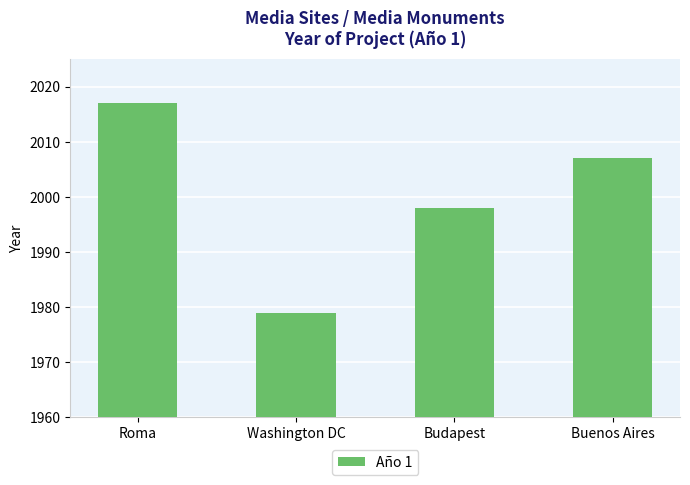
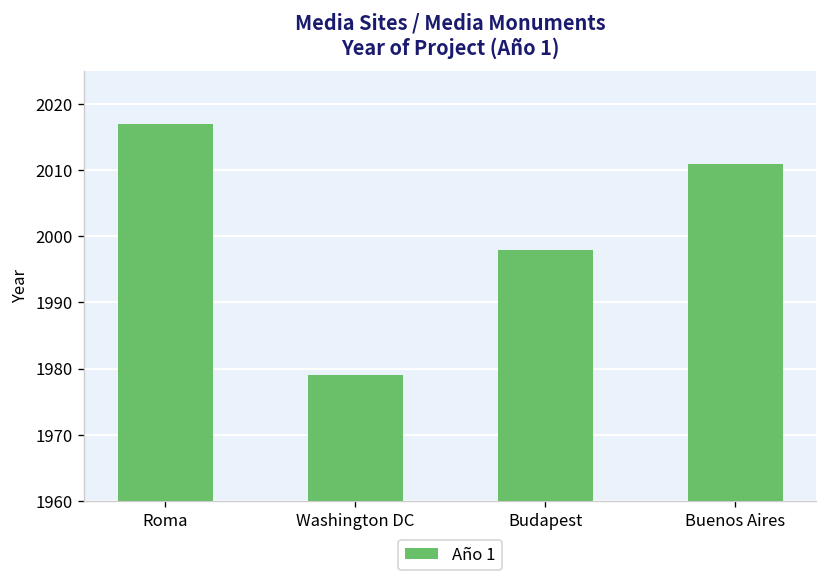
Buenos Aires: 2007 -> 2011
